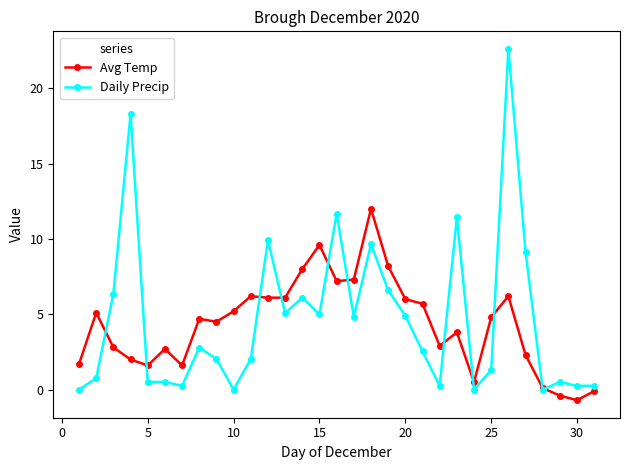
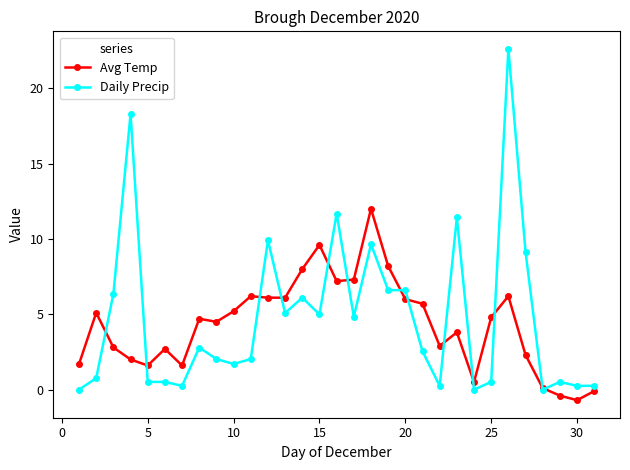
Daily Precip, 10: 0.0 -> 1.7
Daily Precip, 20: 4.9 -> 6.6
Daily Precip, 25: 1.3 -> 0.5
